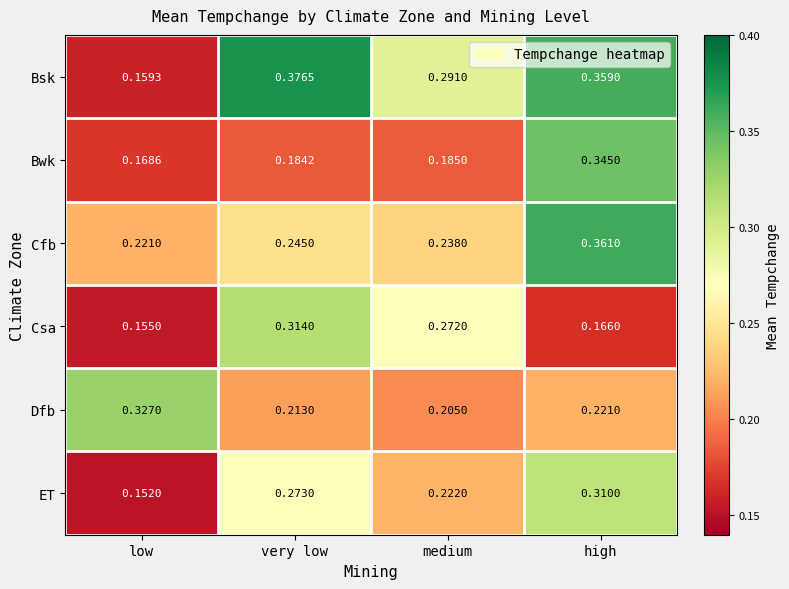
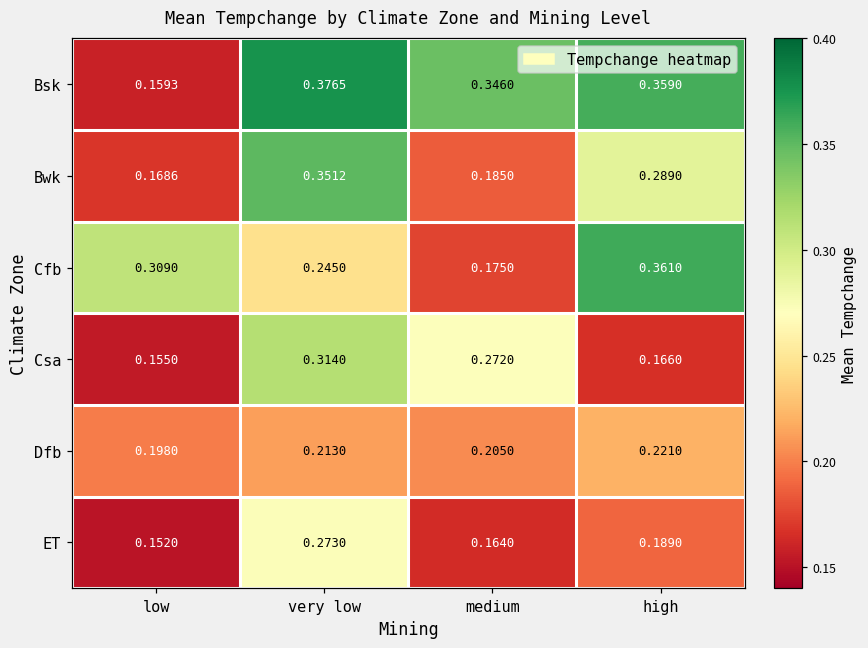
Bsk, medium: 0.2910 -> 0.3460
Bwk, very low: 0.1842 -> 0.3512
Bwk, high: 0.3450 -> 0.2890
Cfb, low: 0.2210 -> 0.3090
Cfb, medium: 0.2380 -> 0.1750
Dfb, low: 0.3270 -> 0.1980
ET, medium: 0.2220 -> 0.1640
ET, high: 0.3100 -> 0.1890
